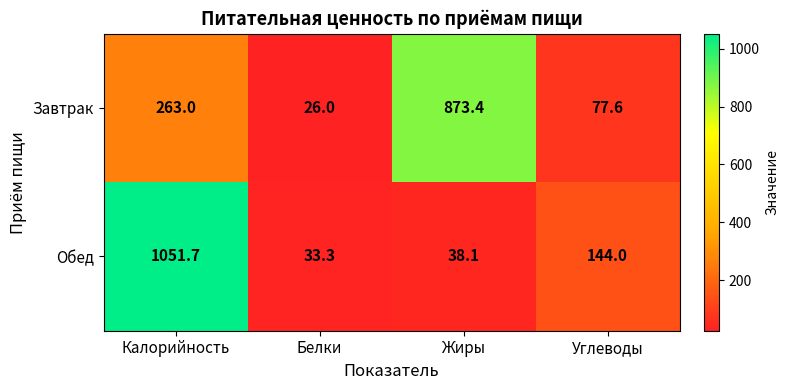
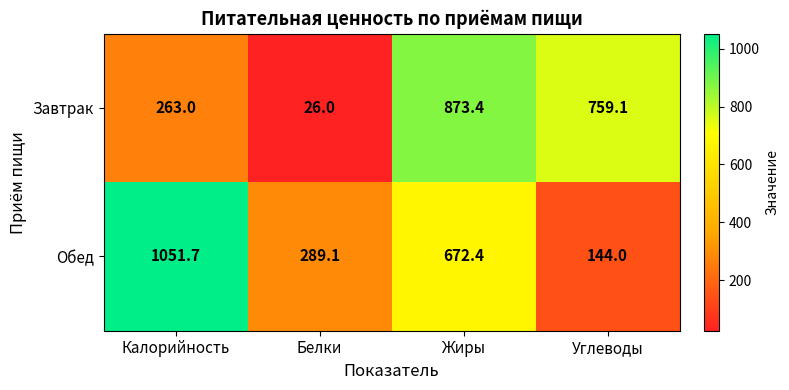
Завтрак, Углеводы: 77.6 -> 759.1
Обед, Белки: 33.3 -> 289.1
Обед, Жиры: 38.1 -> 672.4
